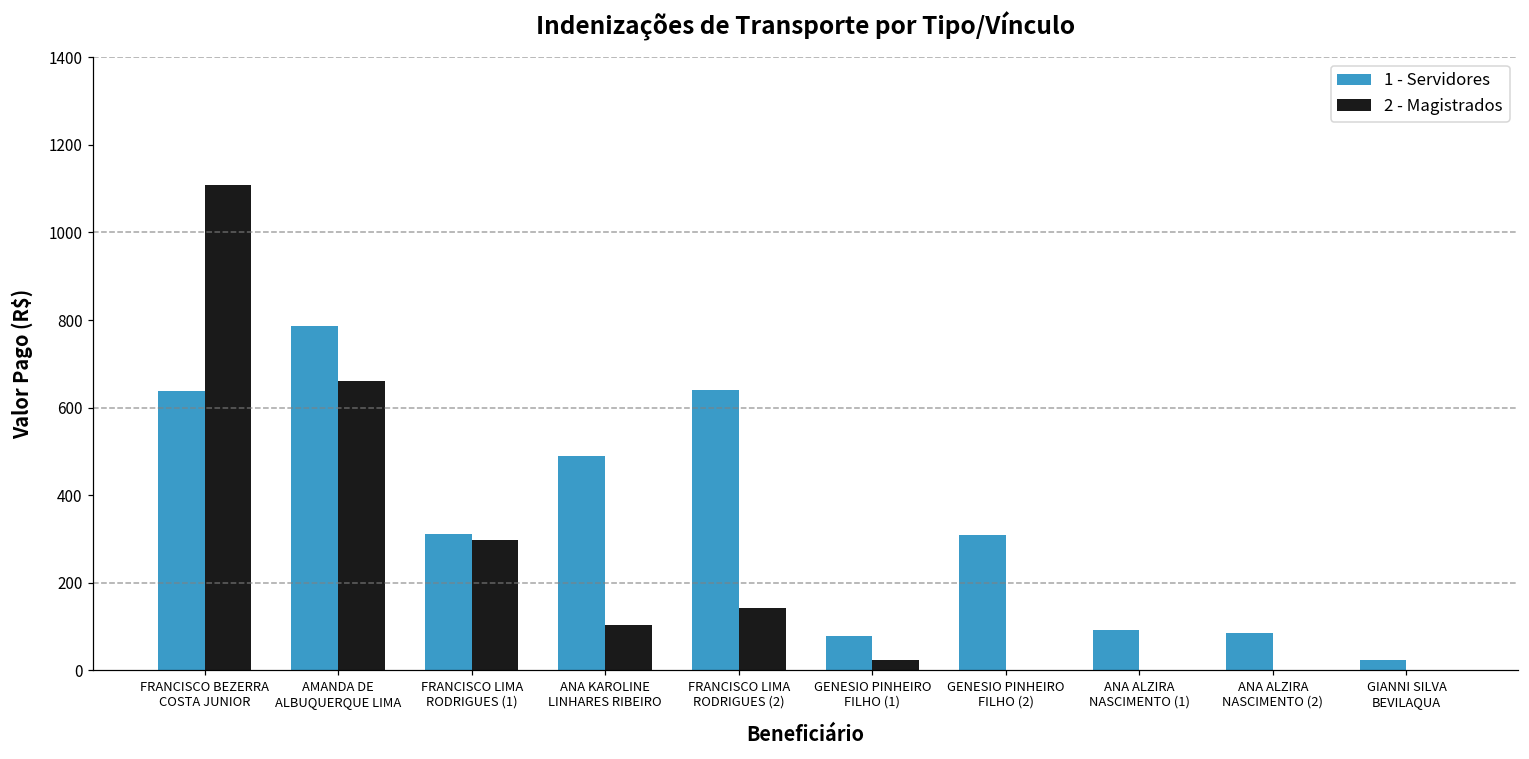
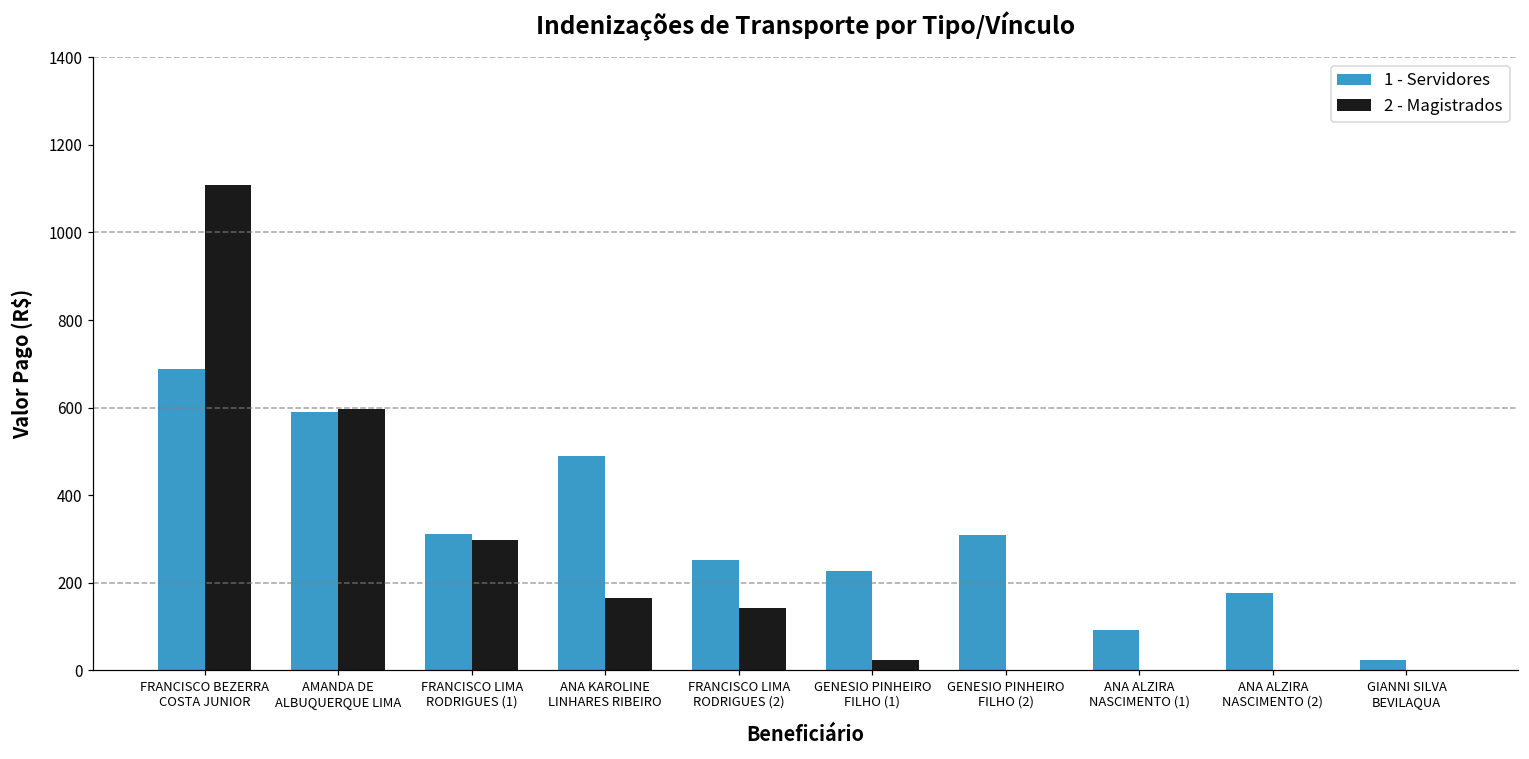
1 - Servidores, FRANCISCO BEZERRA COSTA JUNIOR: 640 -> 690
1 - Servidores, AMANDA DE ALBUQUERQUE LIMA: 790 -> 590
2 - Magistrados, AMANDA DE ALBUQUERQUE LIMA: 660 -> 600
2 - Magistrados, ANA KAROLINE LINHARES RIBEIRO: 100 -> 160
1 - Servidores, FRANCISCO LIMA RODRIGUES (2): 640 -> 250
1 - Servidores, GENESIO PINHEIRO FILHO (1): 80 -> 230
1 - Servidores, ANA ALZIRA NASCIMENTO (2): 90 -> 180
